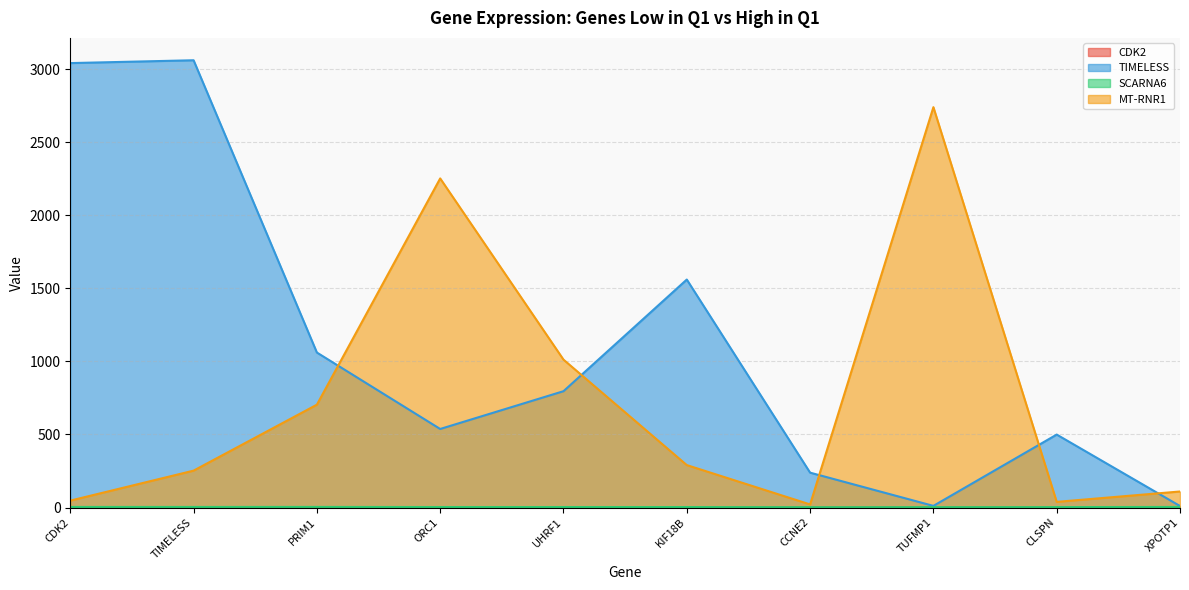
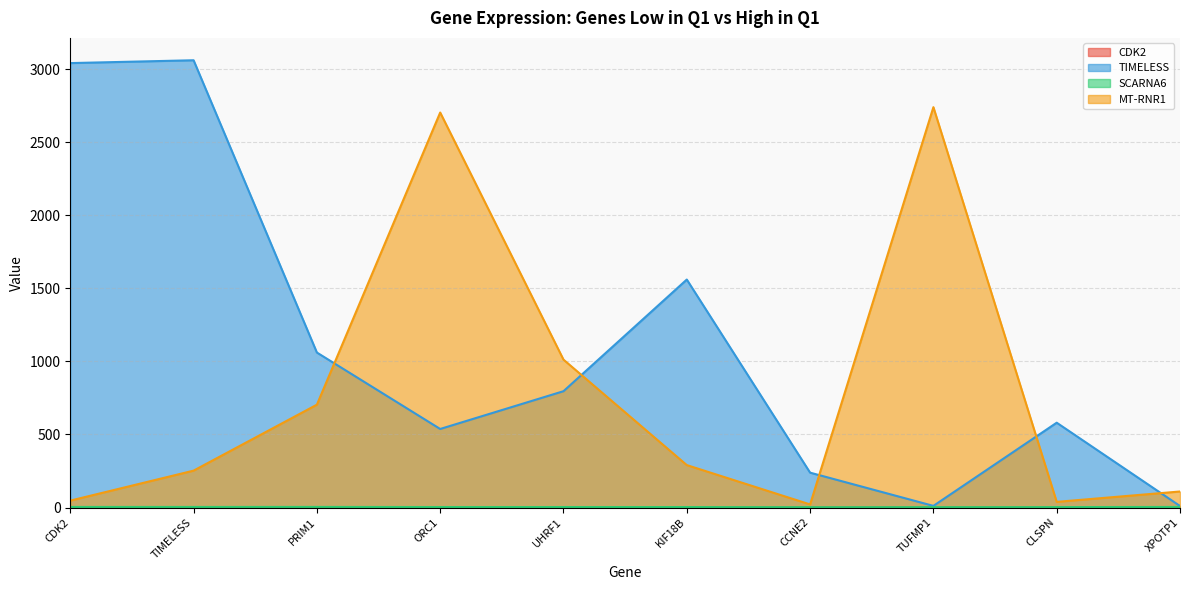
MT-RNR1, ORC1: 2250 -> 2700
TIMELESS, CLSPN: 500 -> 580
